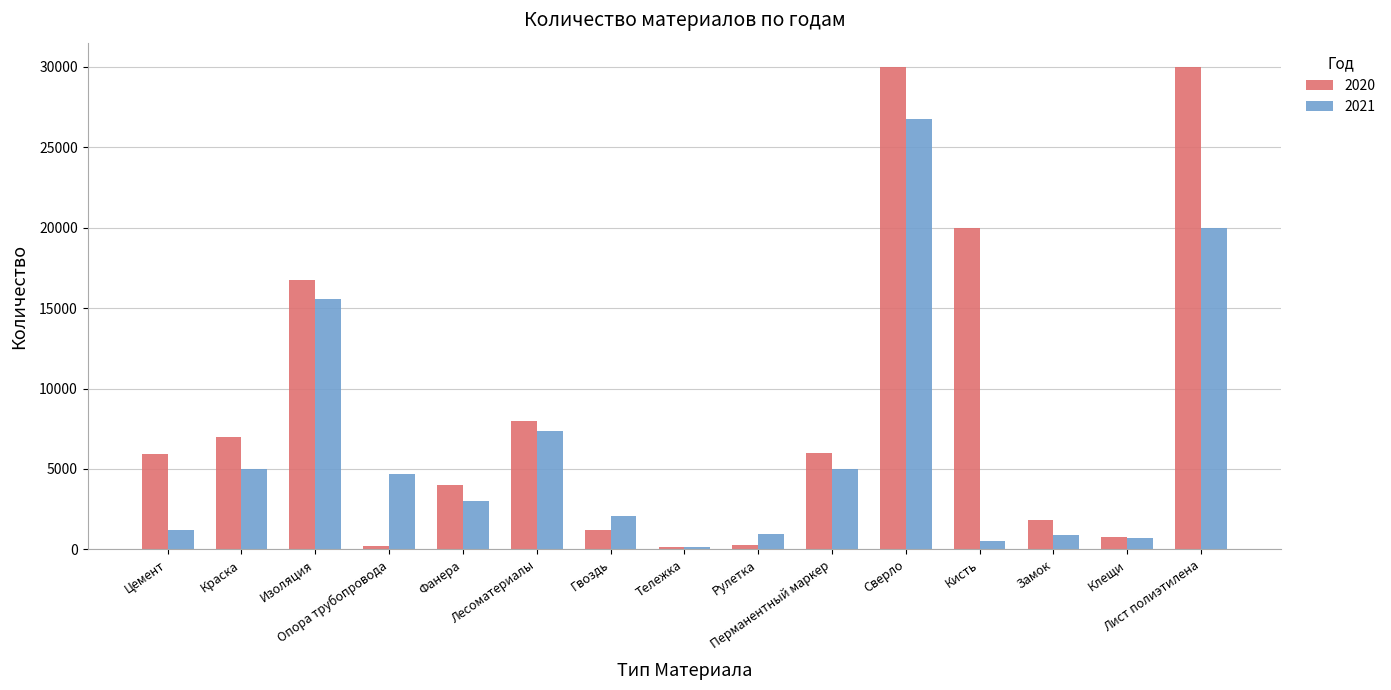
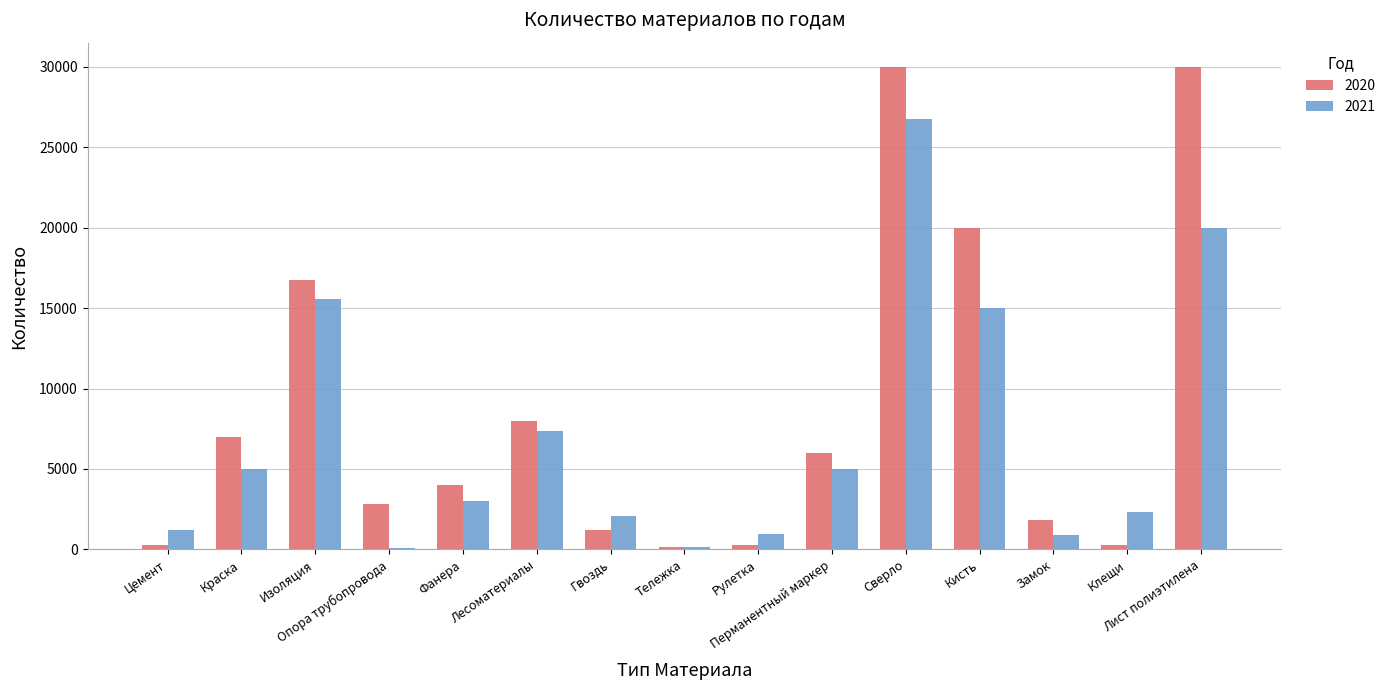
2020, Цемент: 6000 -> 300
2020, Опора трубопровода: 200 -> 2800
2021, Опора трубопровода: 4700 -> 100
2021, Кисть: 500 -> 15000
2020, Клещи: 800 -> 300
2021, Клещи: 700 -> 2300
